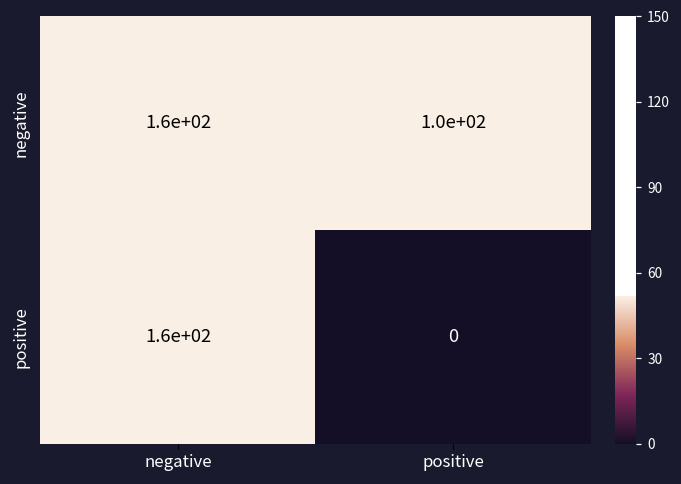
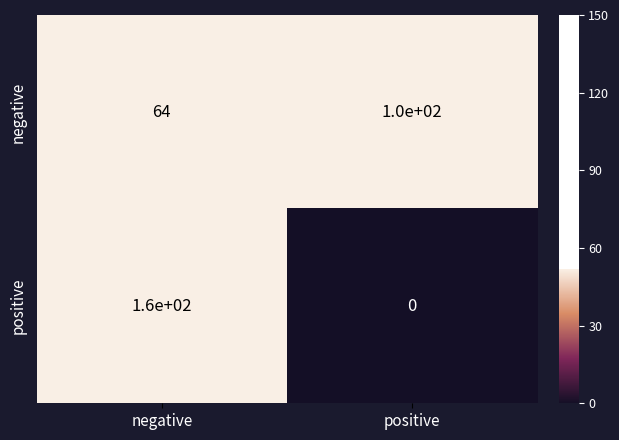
negative, negative: 1.6e+02 -> 64
